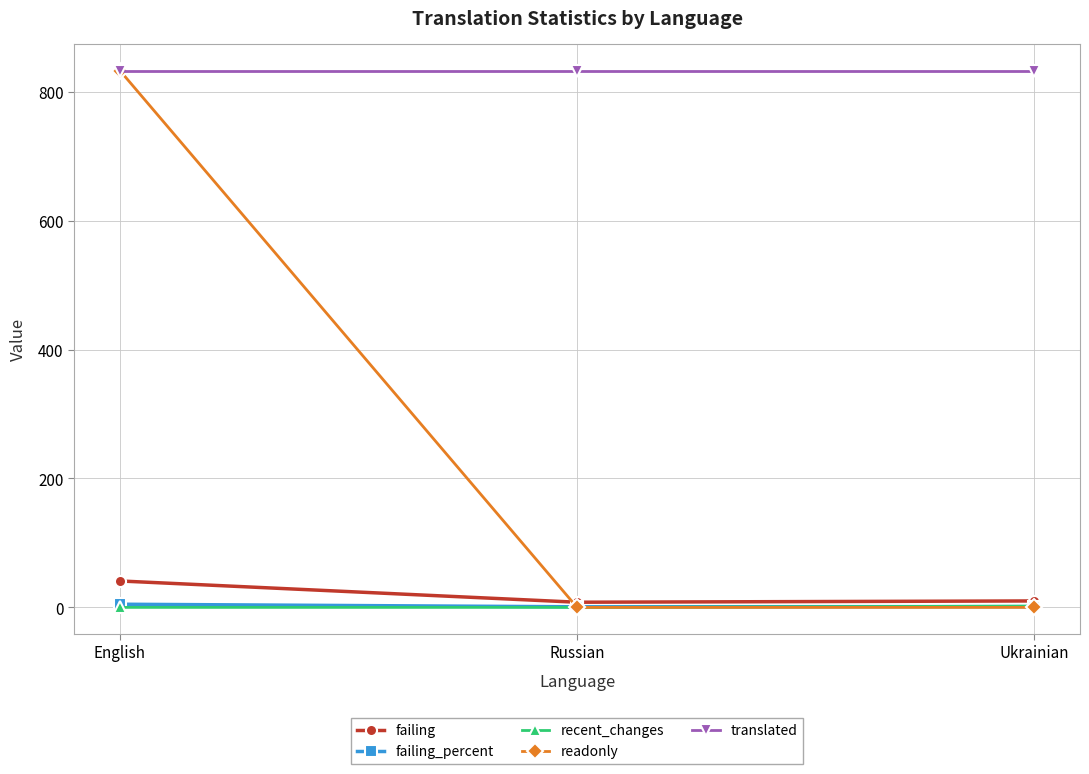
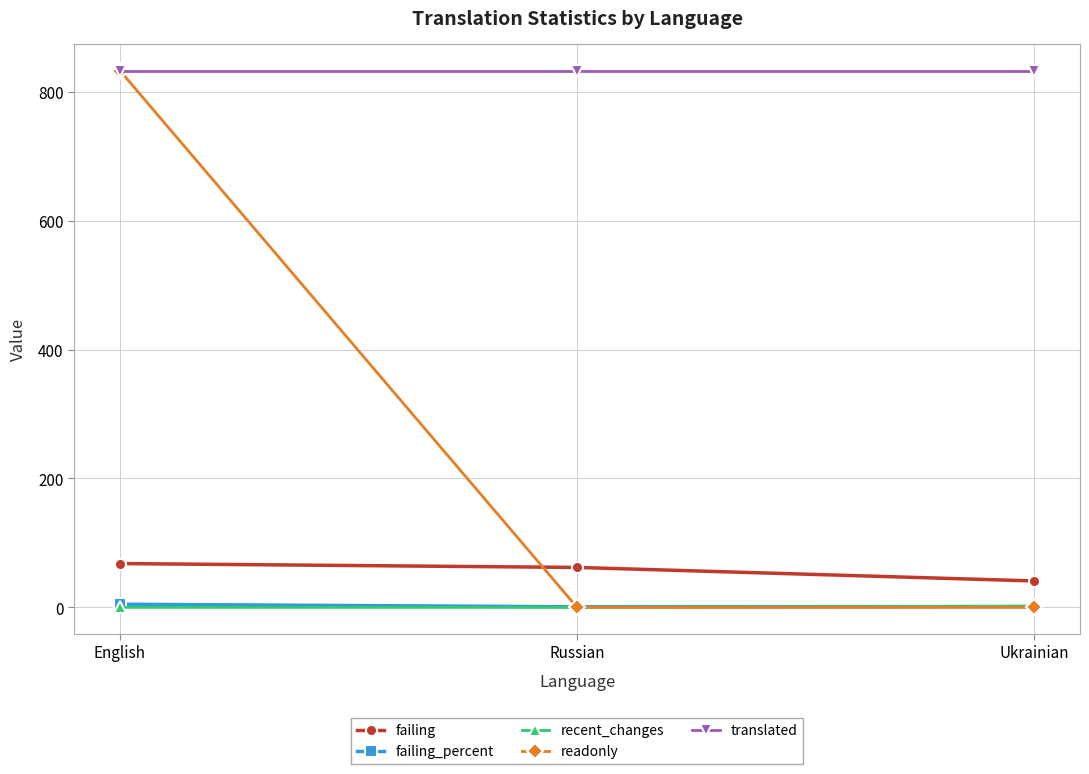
failing, English: 40 -> 70
failing, Russian: 10 -> 60
failing, Ukrainian: 10 -> 40
